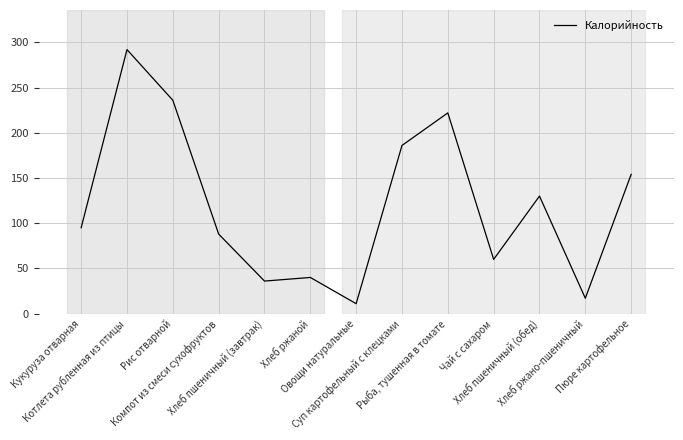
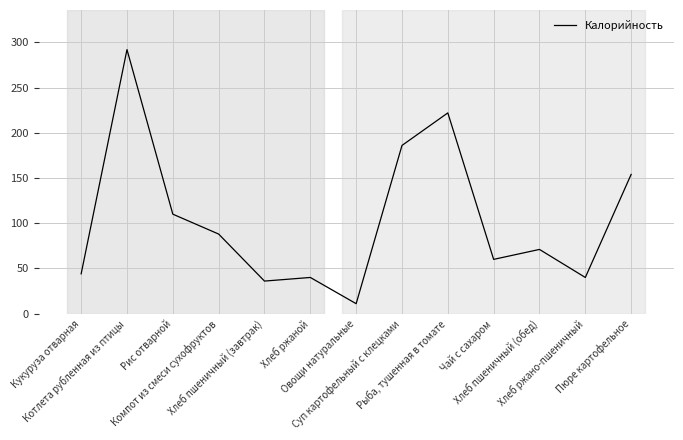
Кукуруза отварная: 100 -> 40
Рис отварной: 240 -> 110
Хлеб пшеничный (обед): 130 -> 70
Хлеб ржано-пшеничный: 20 -> 40
